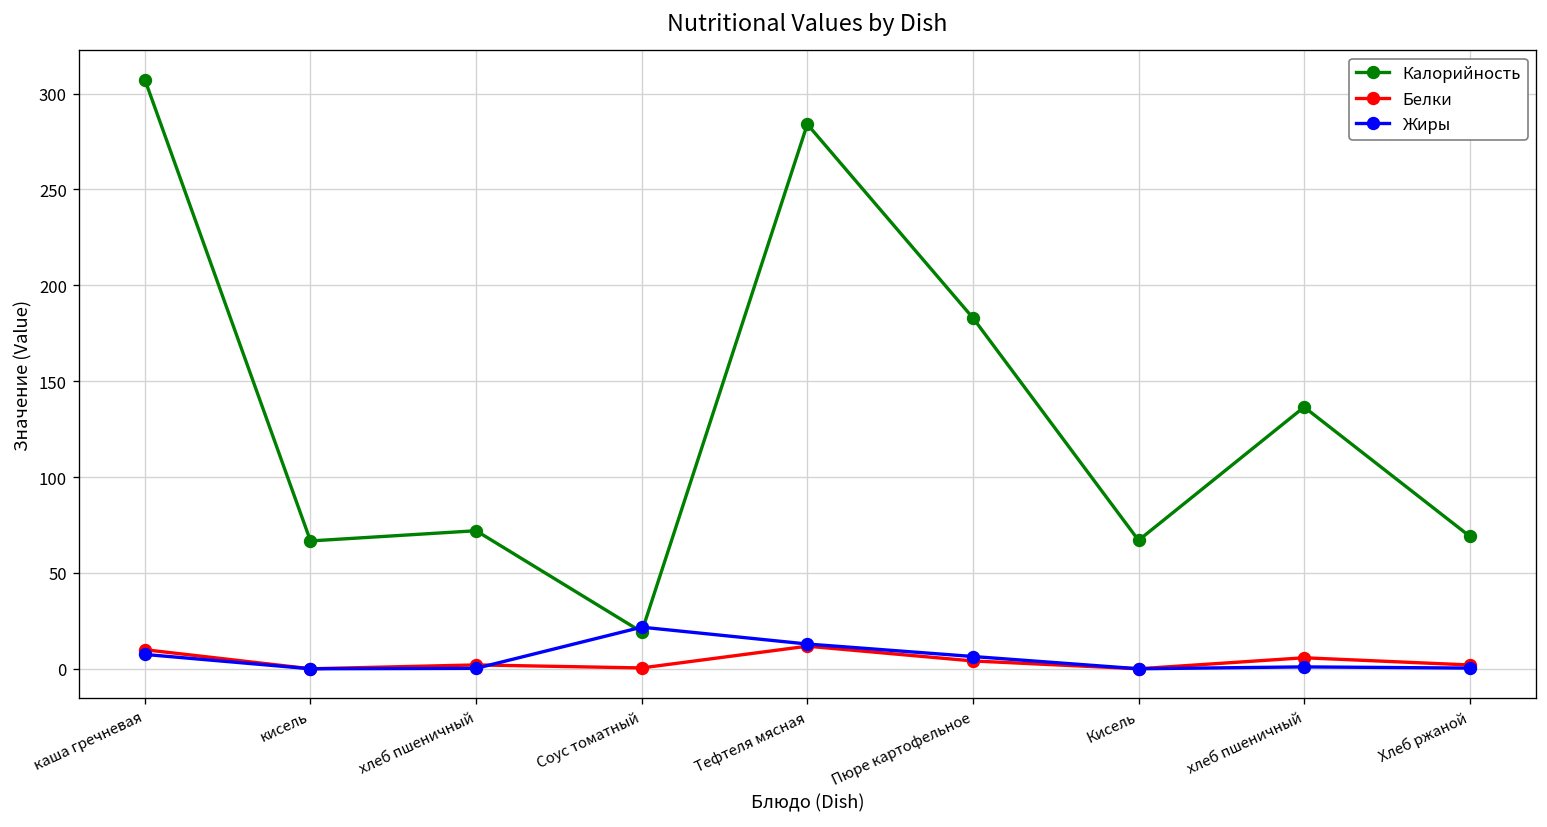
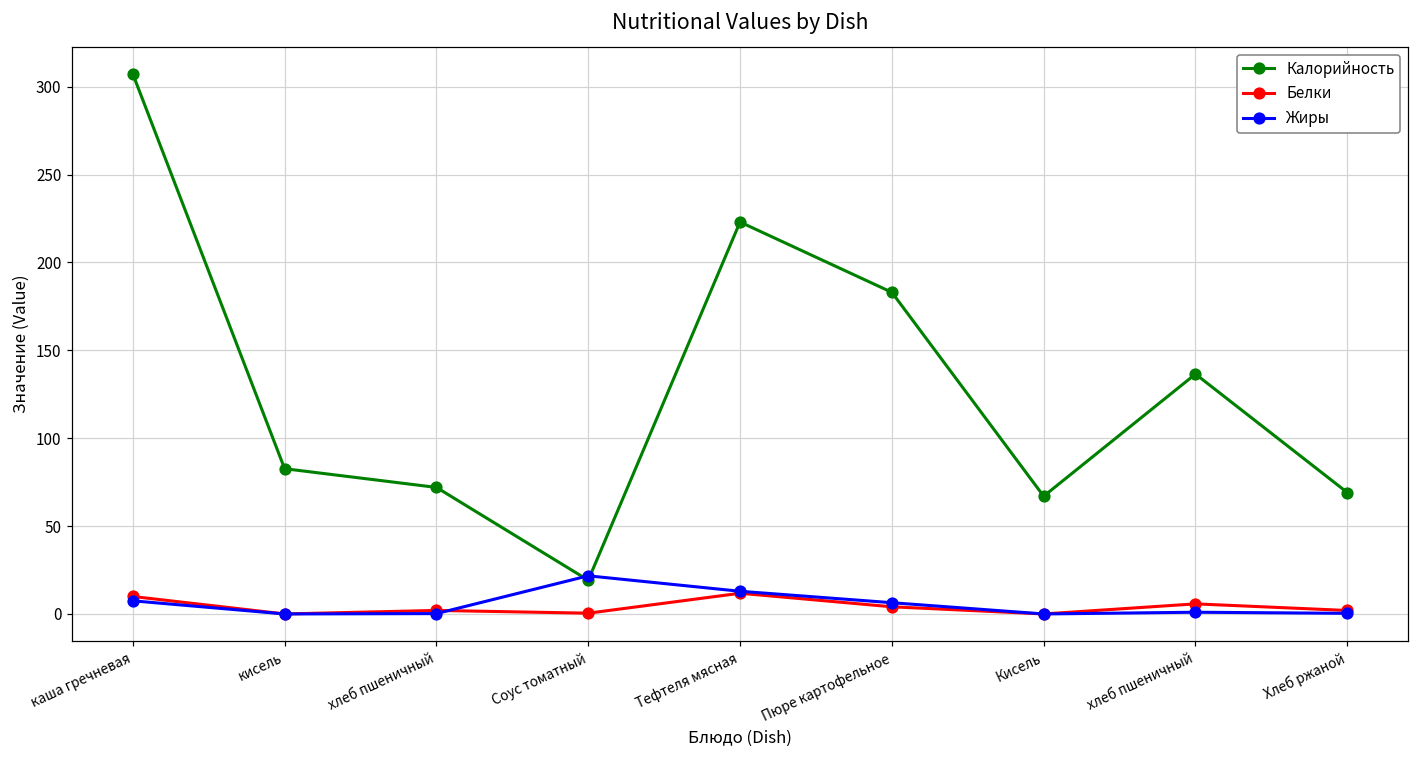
Калорийность, кисель: 67 -> 83
Калорийность, Тефтеля мясная: 284 -> 223
